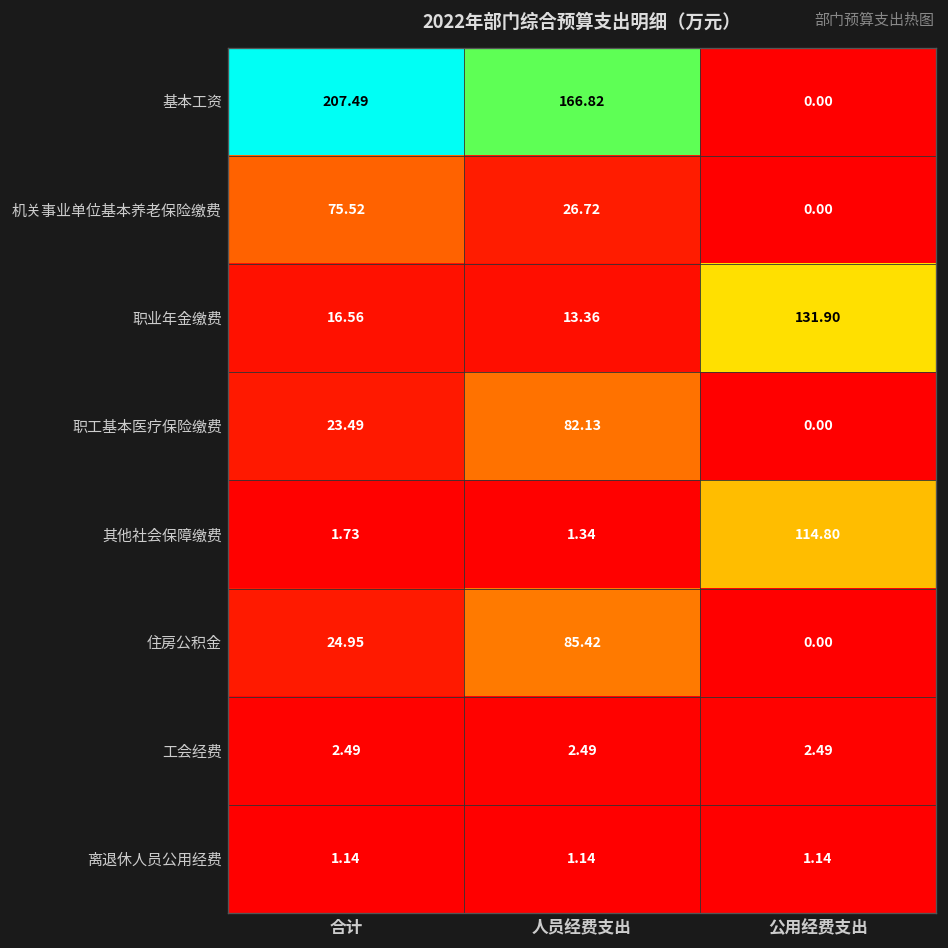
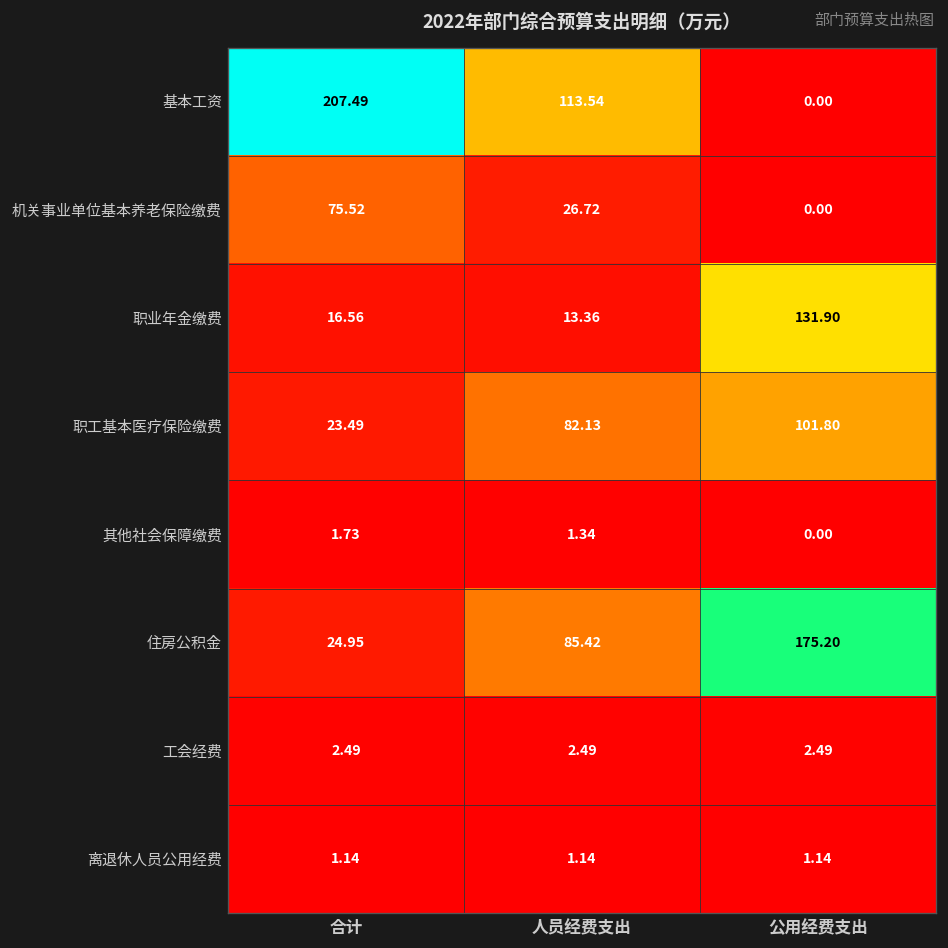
基本工资, 人员经费支出: 166.82 -> 113.54
职工基本医疗保险缴费, 公用经费支出: 0.00 -> 101.80
其他社会保障缴费, 公用经费支出: 114.80 -> 0.00
住房公积金, 公用经费支出: 0.00 -> 175.20
